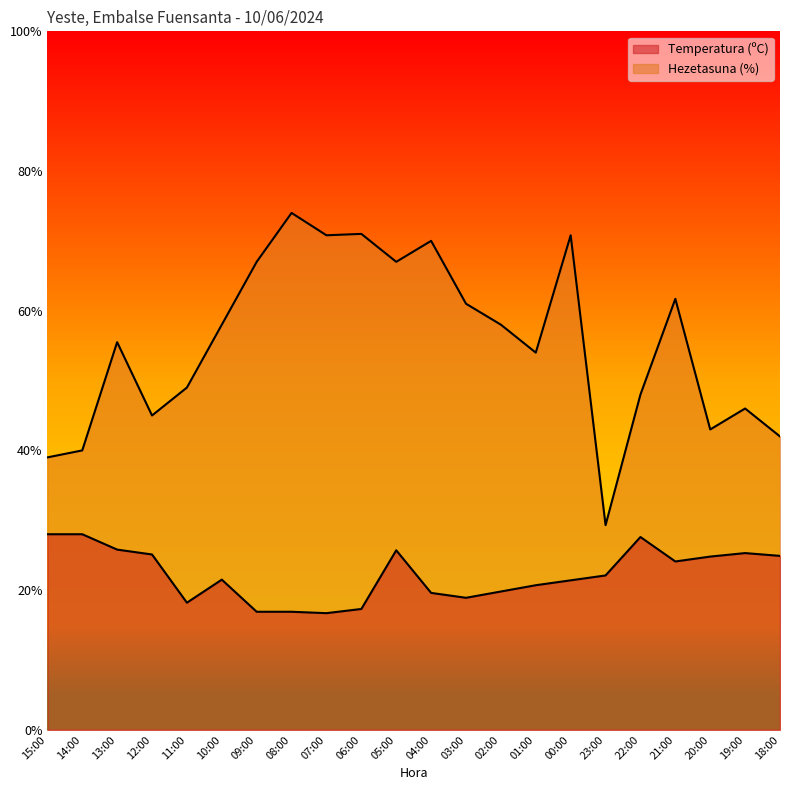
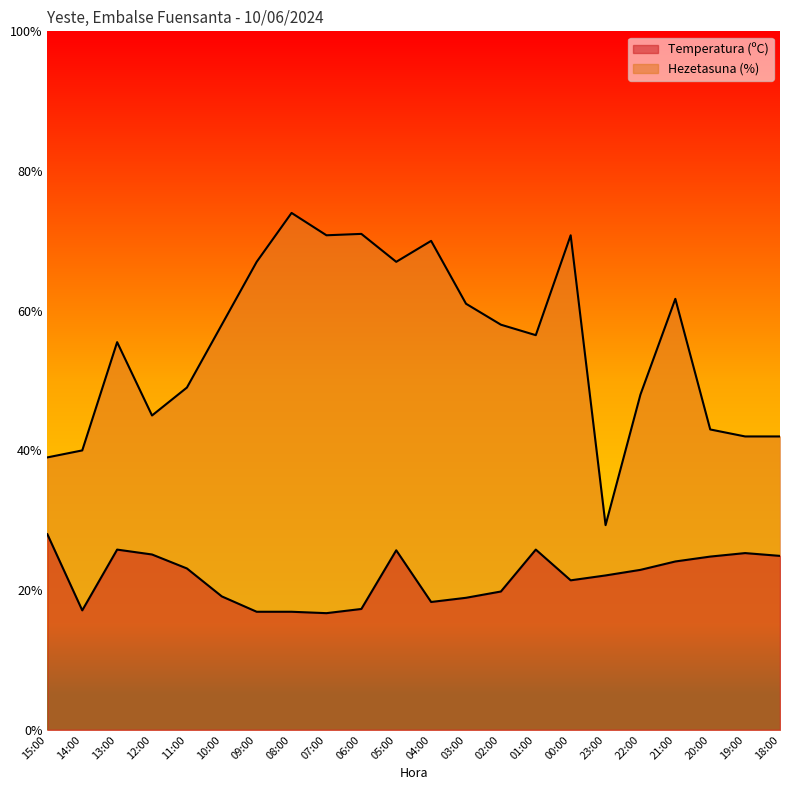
Temperatura (ºC), 14:00: 28% -> 17%
Temperatura (ºC), 11:00: 18% -> 23%
Temperatura (ºC), 10:00: 22% -> 19%
Temperatura (ºC), 04:00: 20% -> 18%
Temperatura (ºC), 01:00: 21% -> 26%
Hezetasuna (%), 01:00: 54% -> 57%
Temperatura (ºC), 22:00: 28% -> 23%
Hezetasuna (%), 19:00: 46% -> 42%
